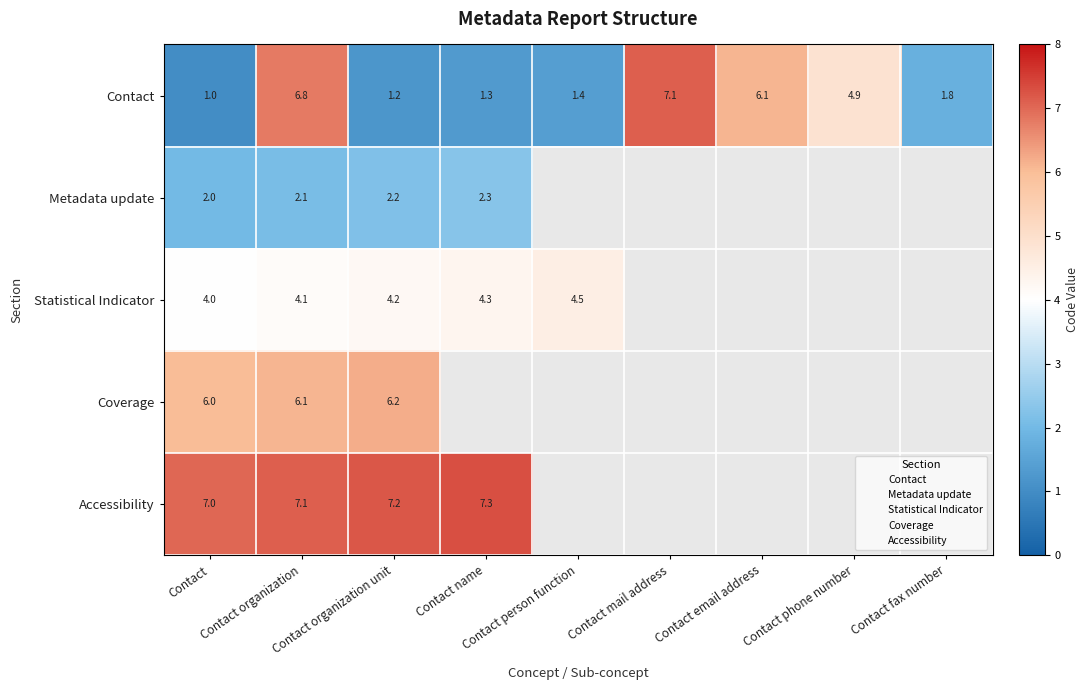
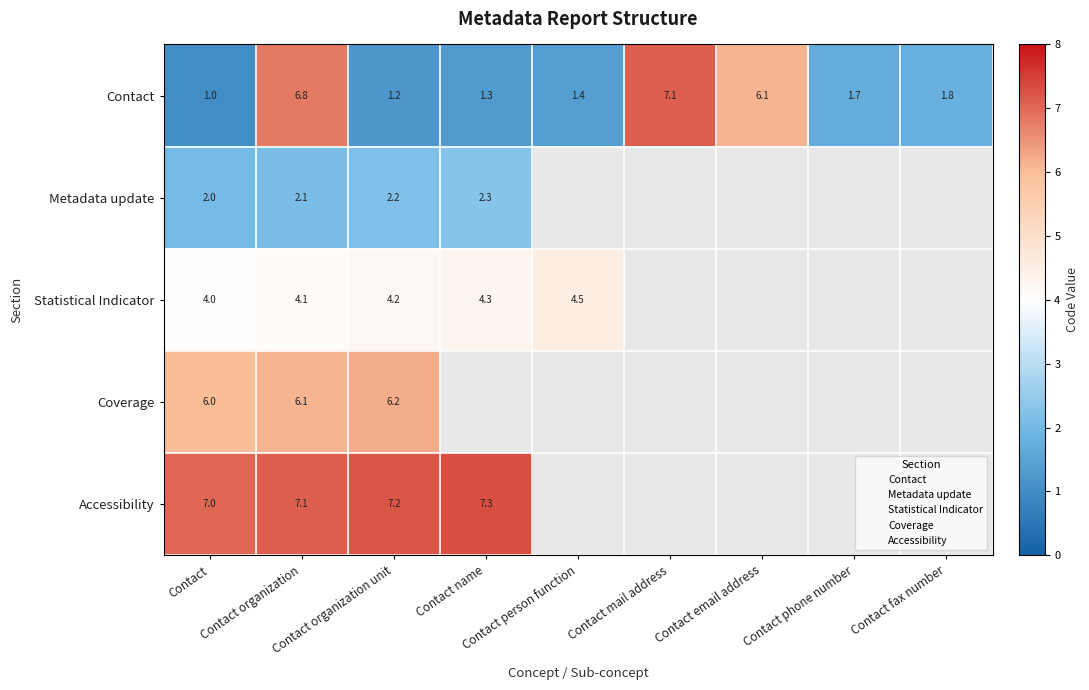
Contact, Contact phone number: 4.9 -> 1.7
